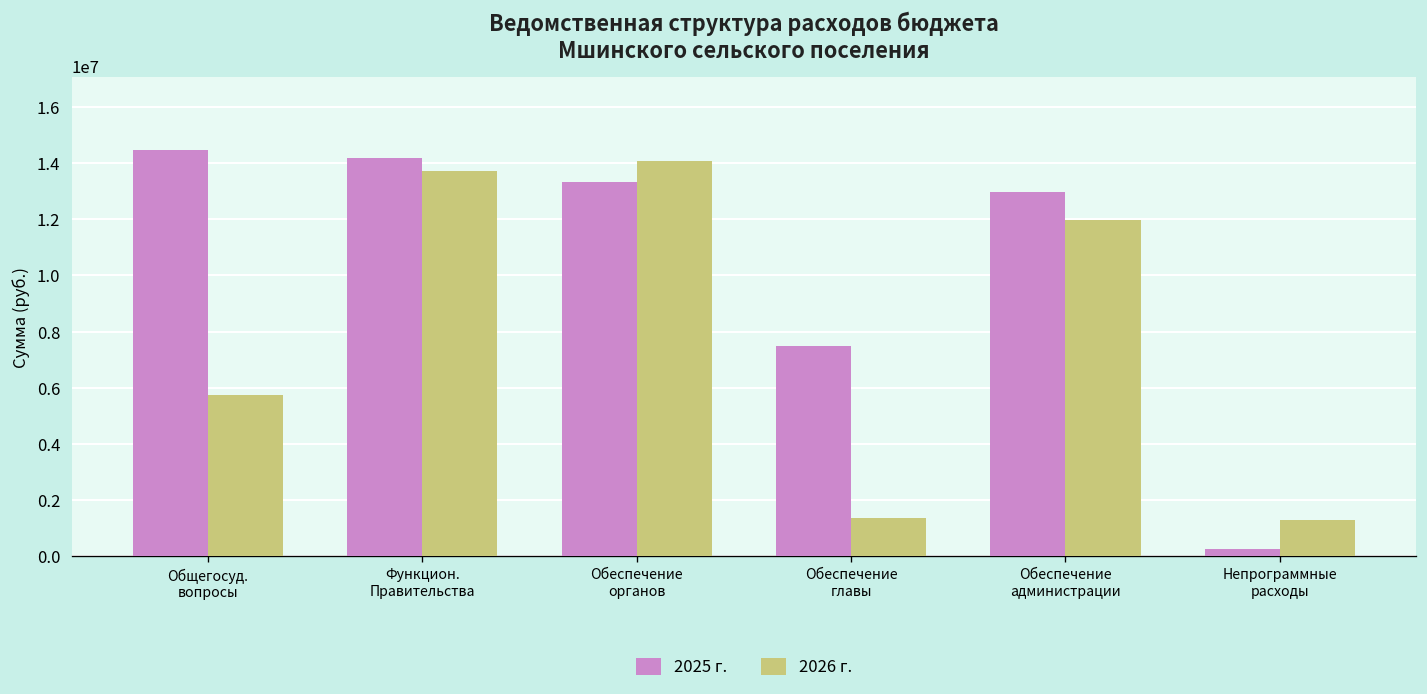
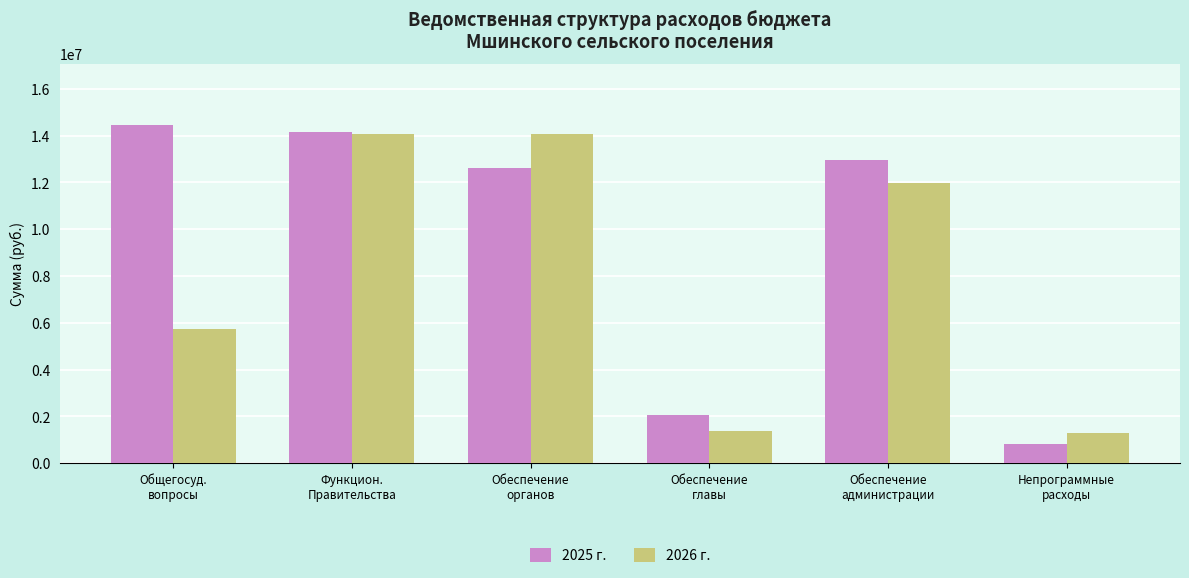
2026 г., Функцион. Правительства: 13700000 -> 14100000
2025 г., Обеспечение органов: 13300000 -> 12600000
2025 г., Обеспечение главы: 7500000 -> 2100000
2025 г., Непрограммные расходы: 300000 -> 800000
